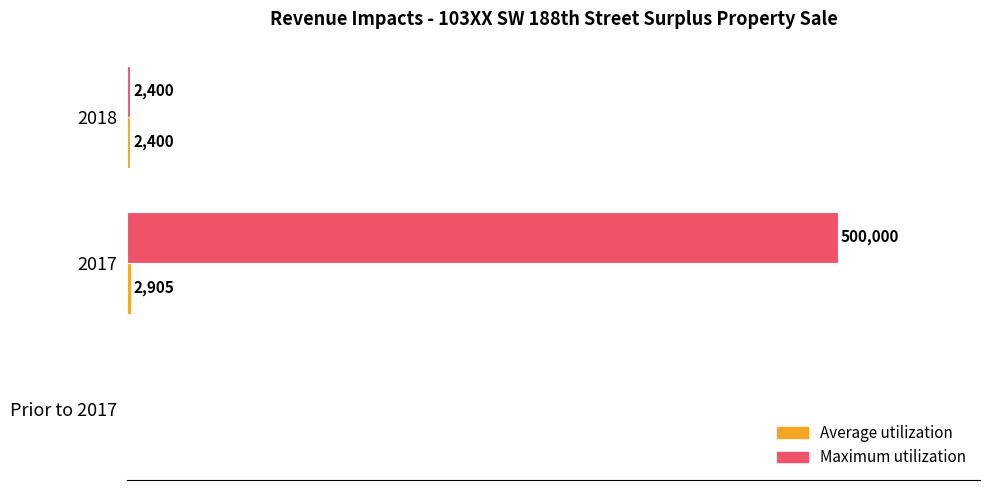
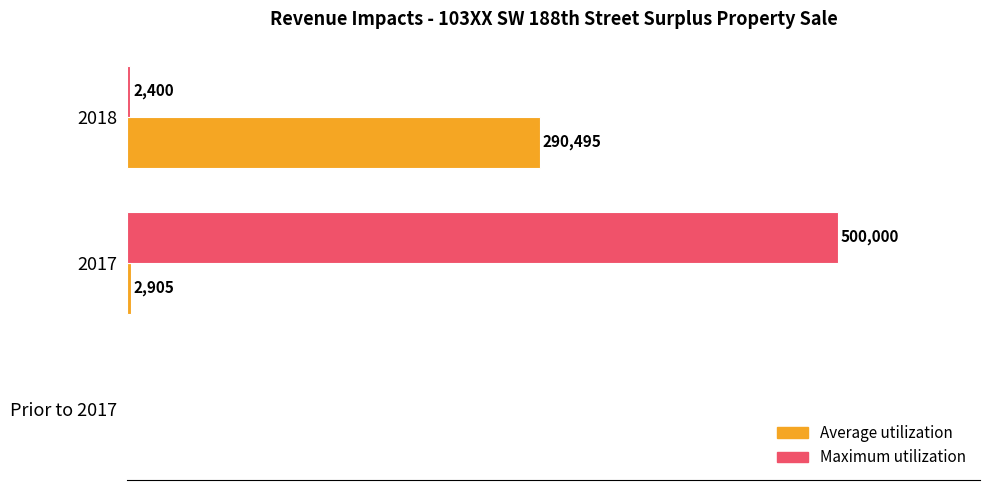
Average utilization, 2018: 2,400 -> 290,495
